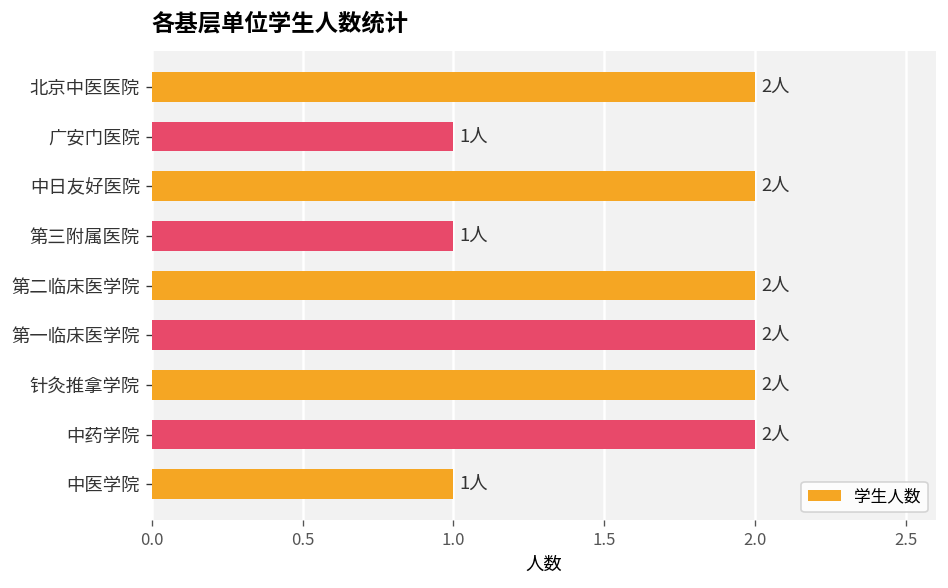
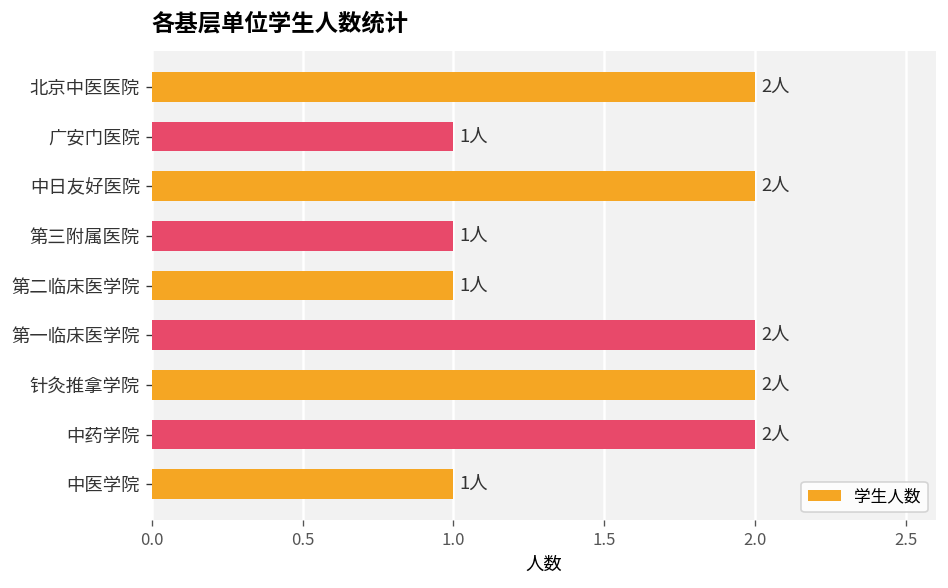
第二临床医学院: 2人 -> 1人
